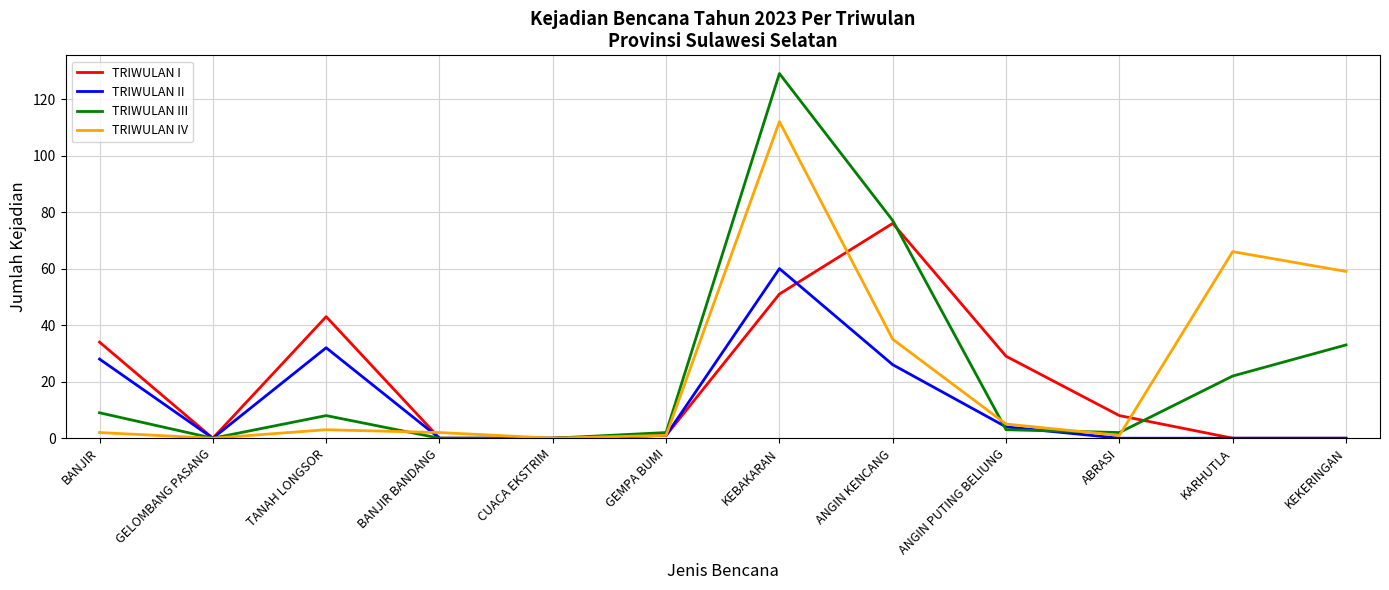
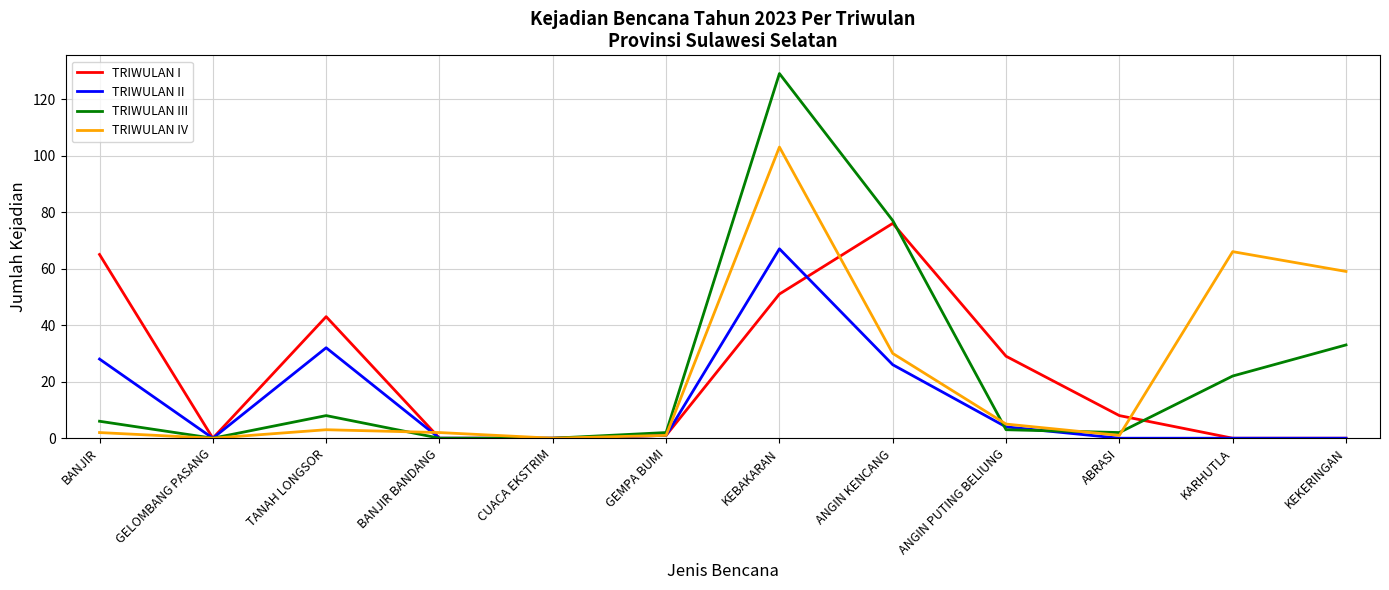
TRIWULAN I, BANJIR: 34 -> 65
TRIWULAN III, BANJIR: 9 -> 6
TRIWULAN II, KEBAKARAN: 60 -> 67
TRIWULAN IV, KEBAKARAN: 112 -> 103
TRIWULAN IV, ANGIN KENCANG: 35 -> 30
